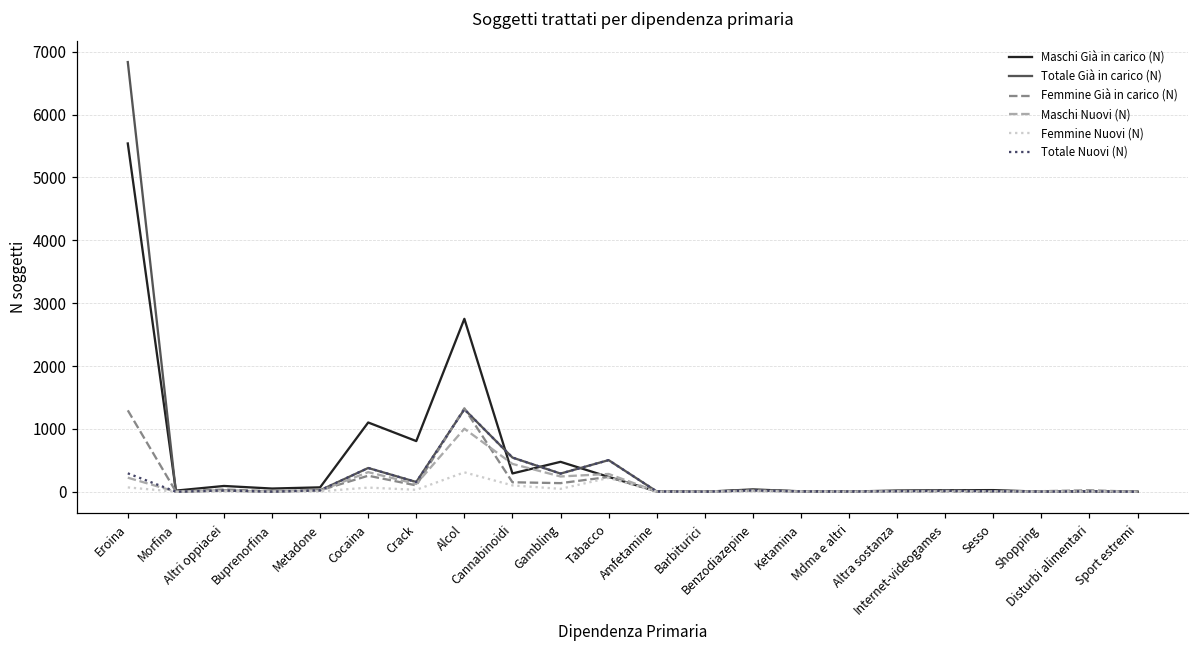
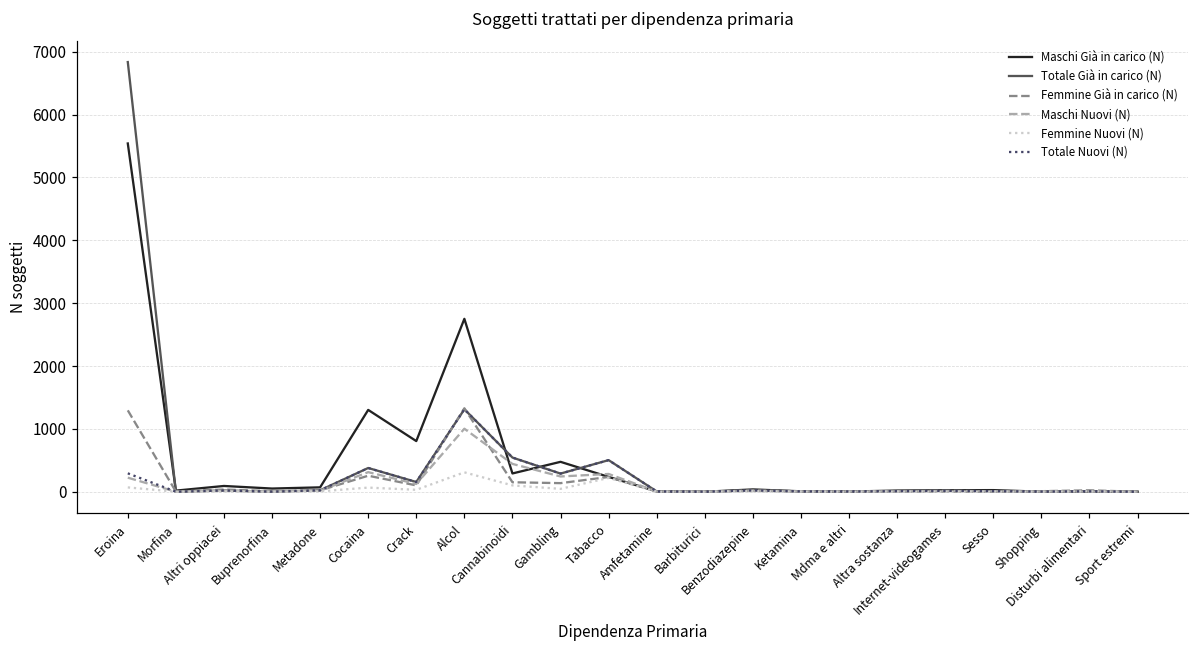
Maschi Già in carico (N), Cocaina: 1100 -> 1300
